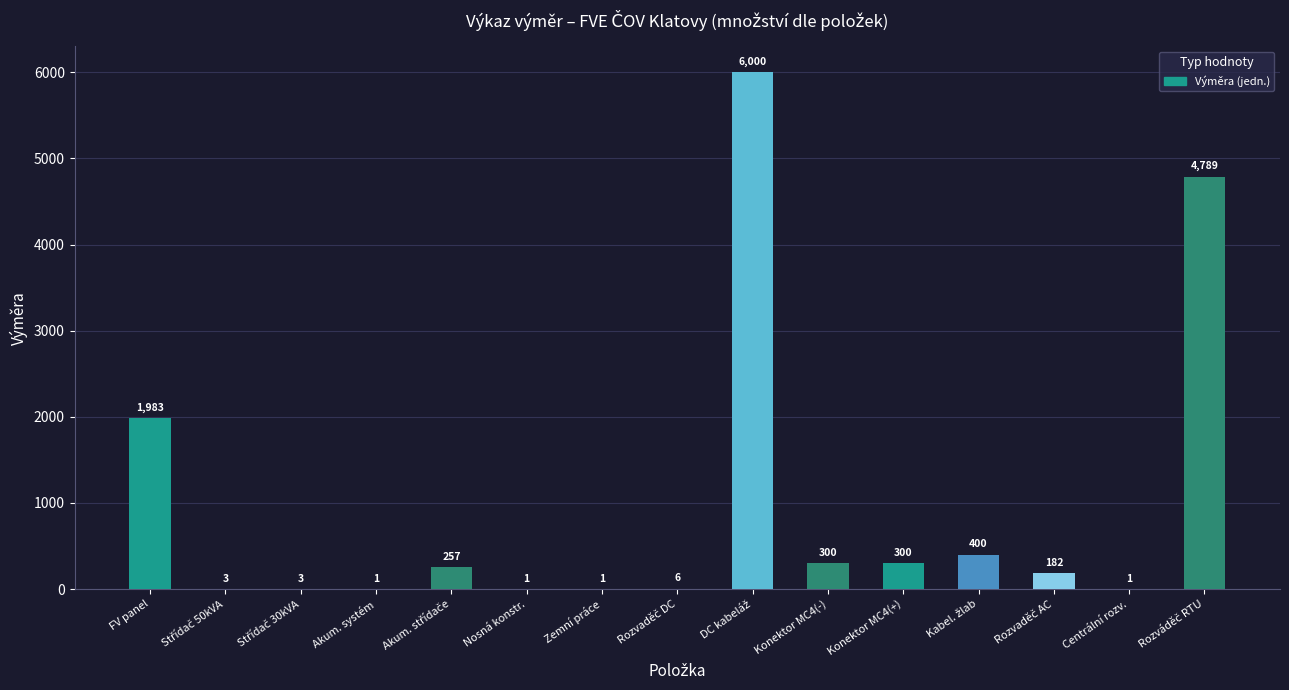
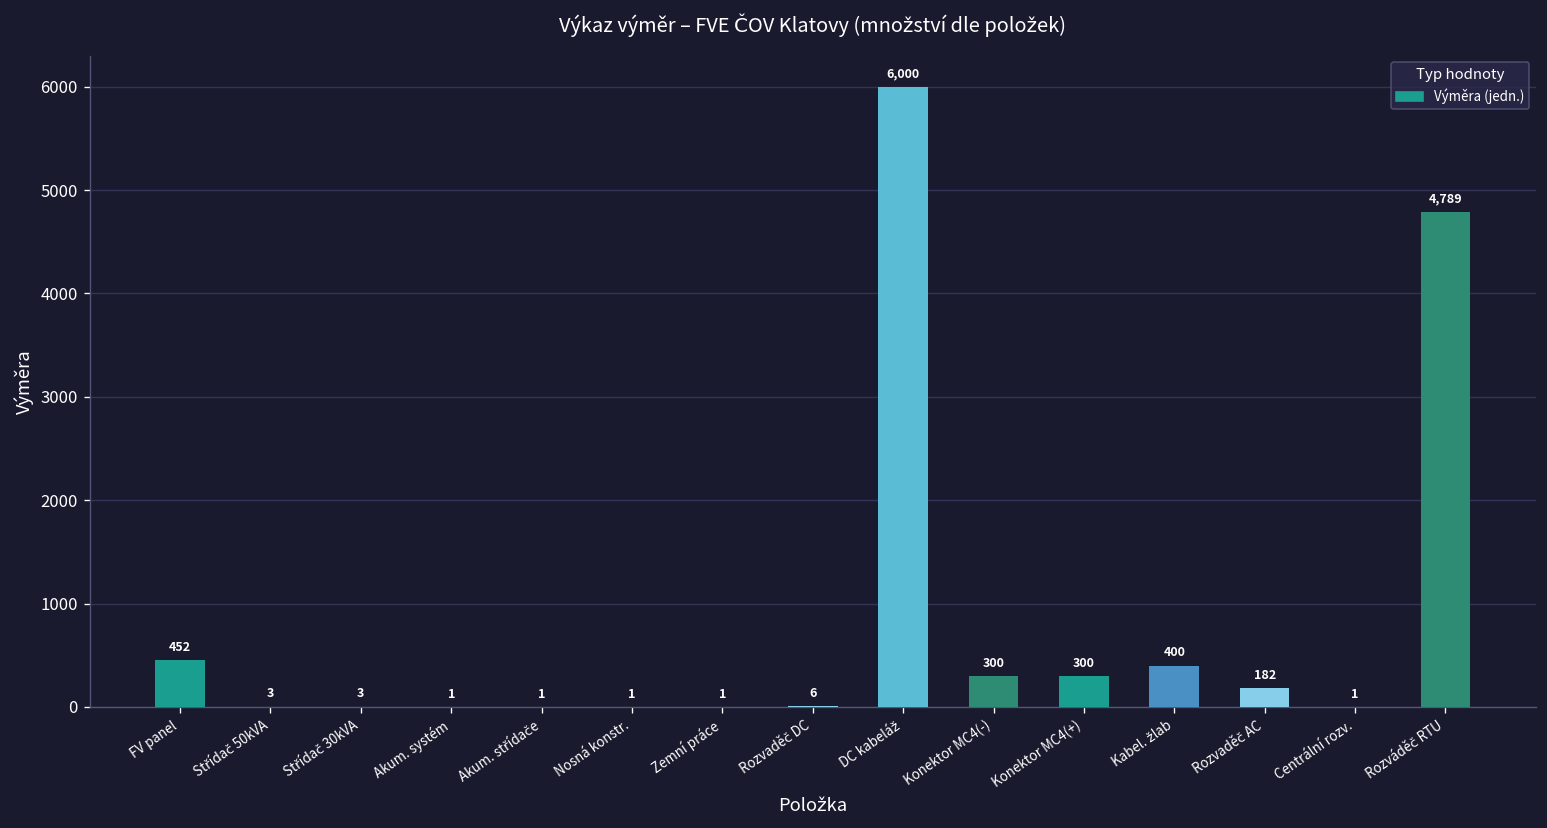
FV panel: 1,983 -> 452
Akum. střídače: 257 -> 1
